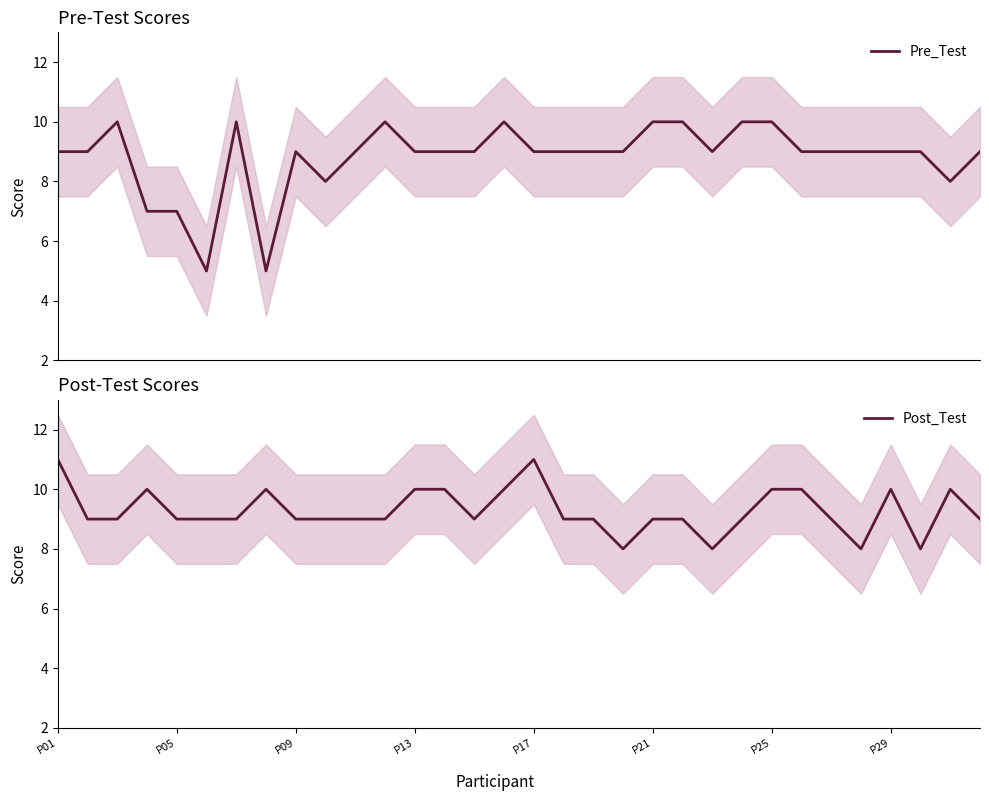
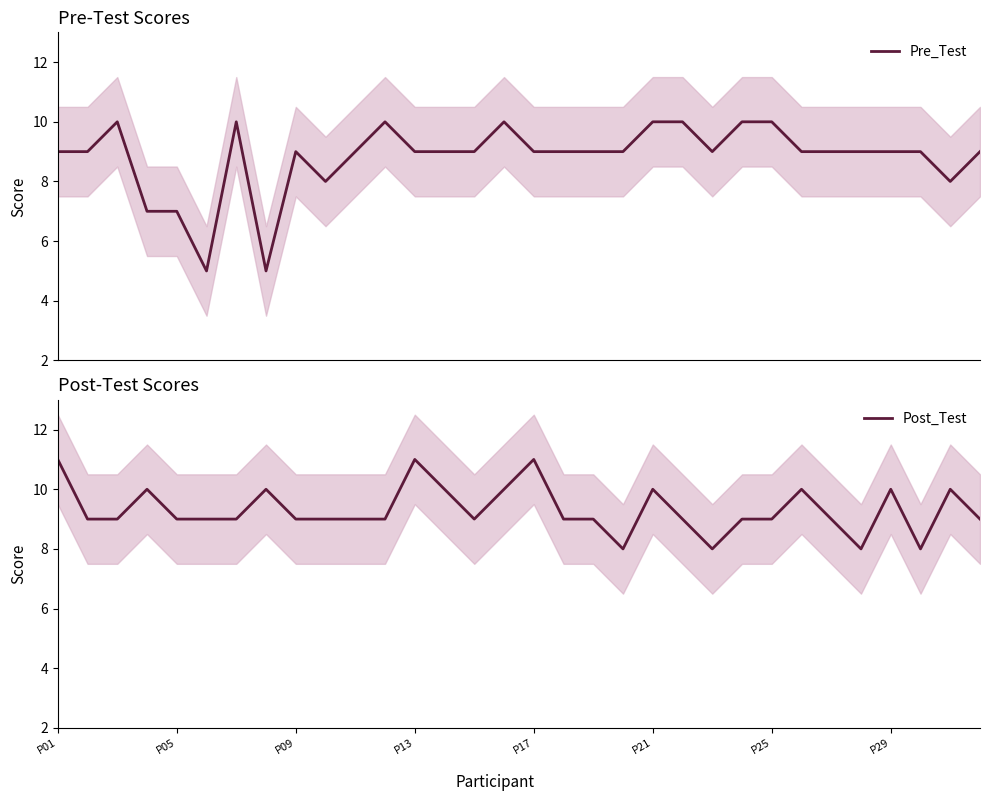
Post-Test Scores, Post_Test, P13: 10 -> 11
Post-Test Scores, Post_Test, P21: 9 -> 10
Post-Test Scores, Post_Test, P25: 10 -> 9
